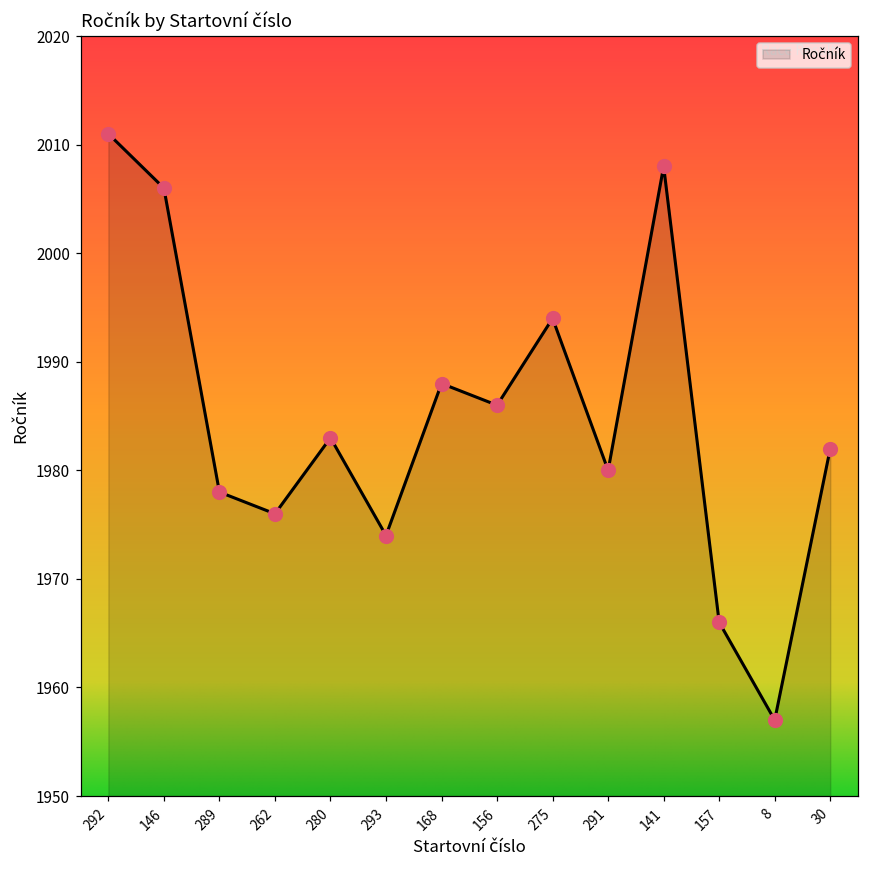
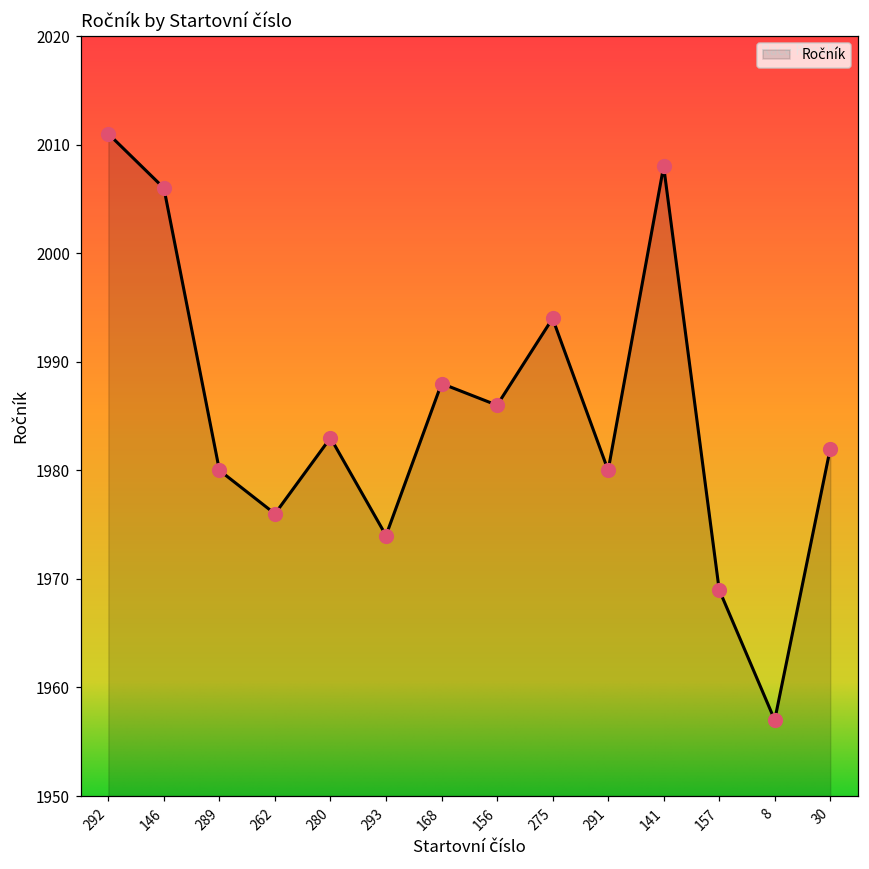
289: 1978 -> 1980
157: 1966 -> 1969
